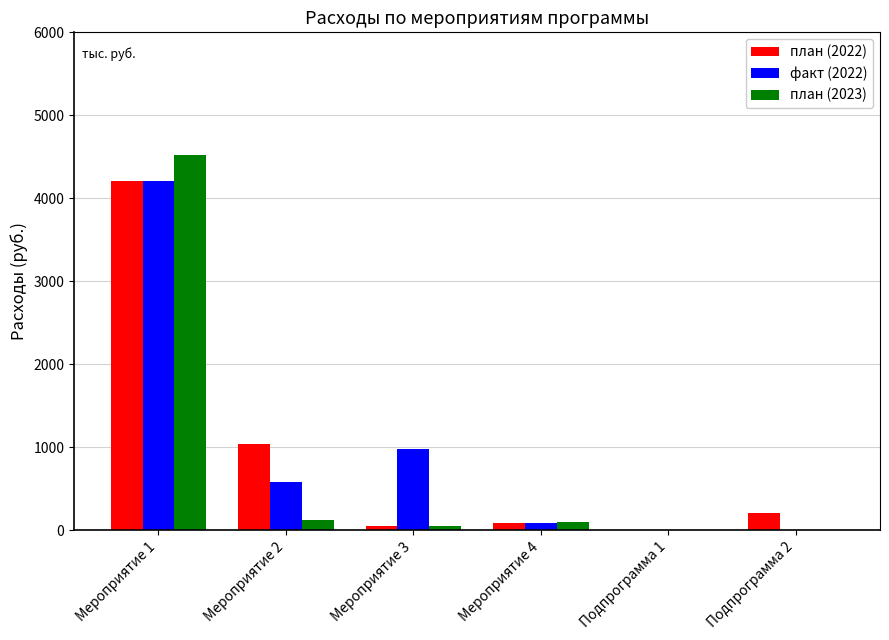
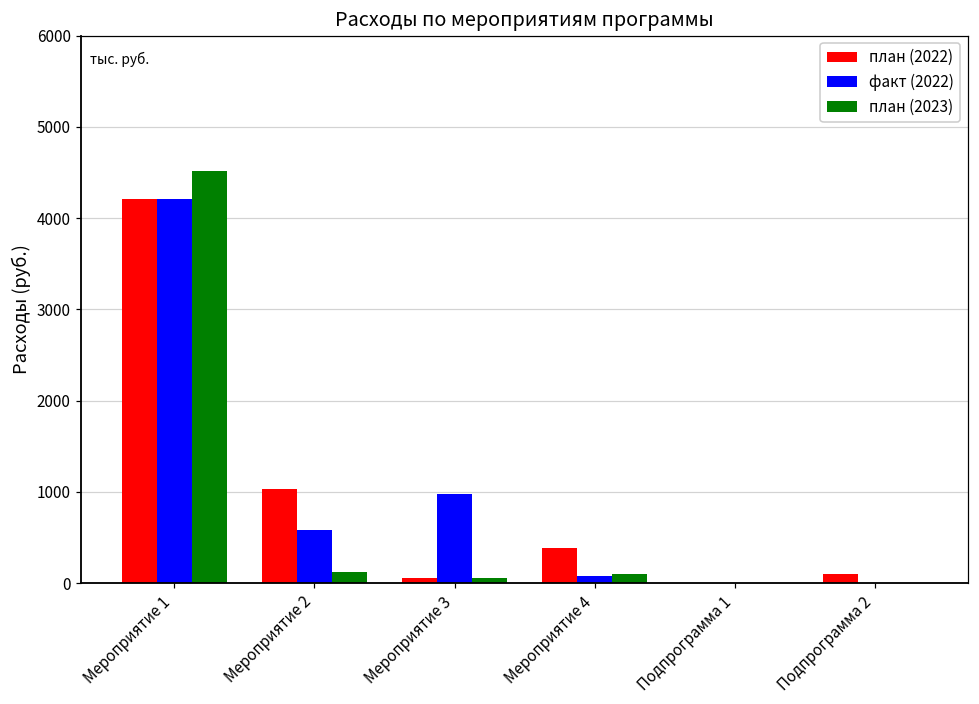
план (2022), Мероприятие 4: 100 -> 400
план (2022), Подпрограмма 2: 200 -> 100
